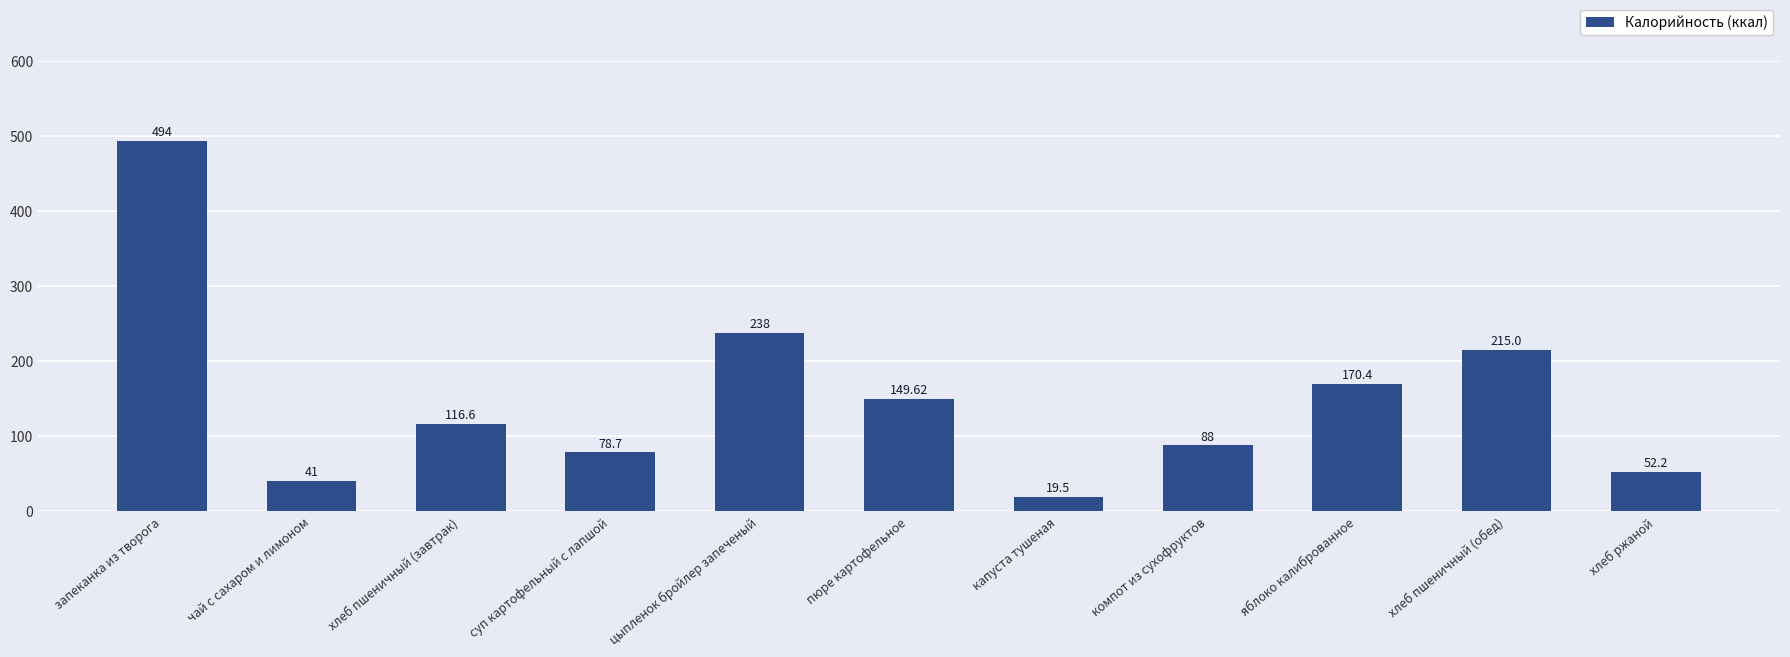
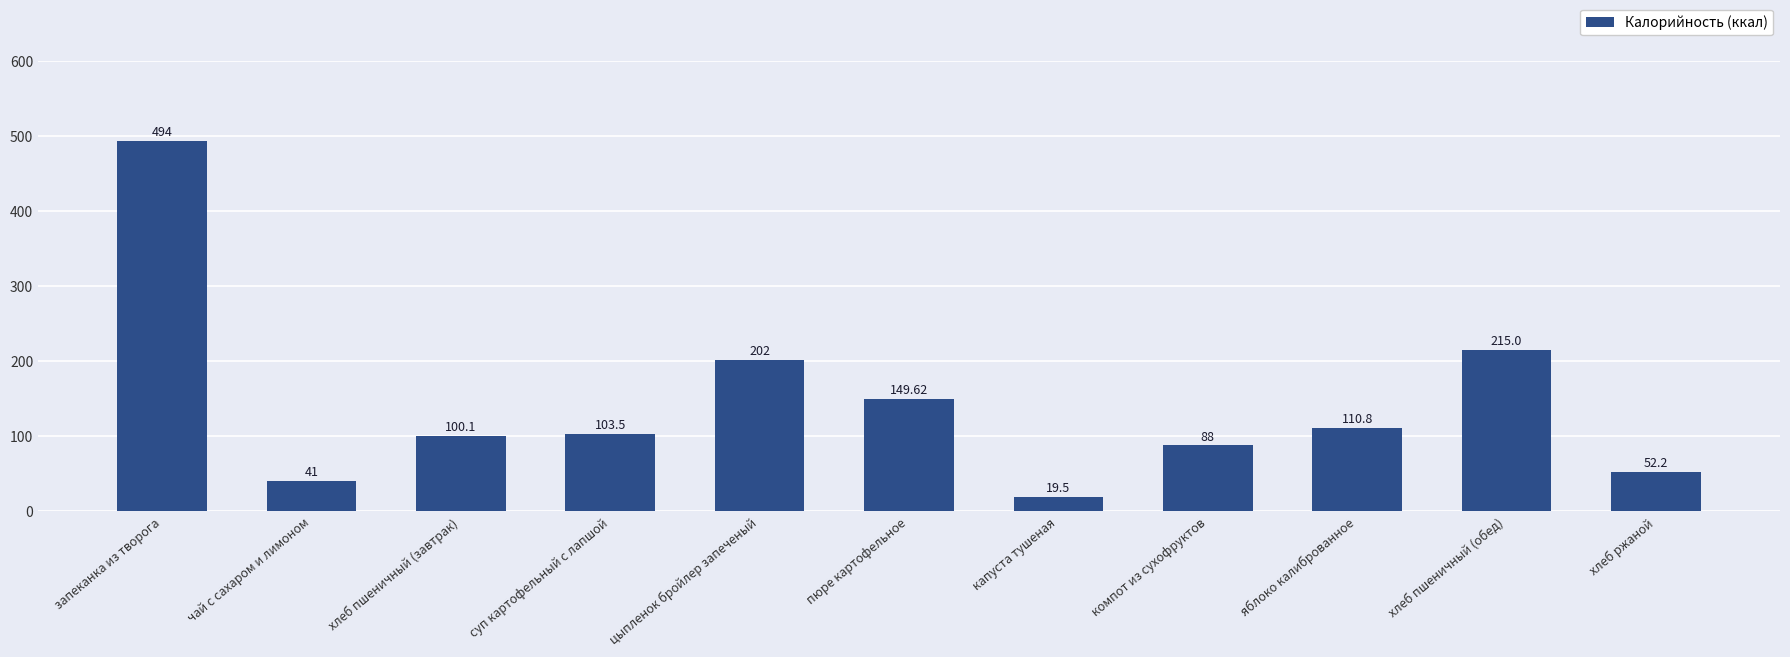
хлеб пшеничный (завтрак): 116.6 -> 100.1
суп картофельный с лапшой: 78.7 -> 103.5
цыпленок бройлер запеченый: 238 -> 202
яблоко калиброванное: 170.4 -> 110.8
